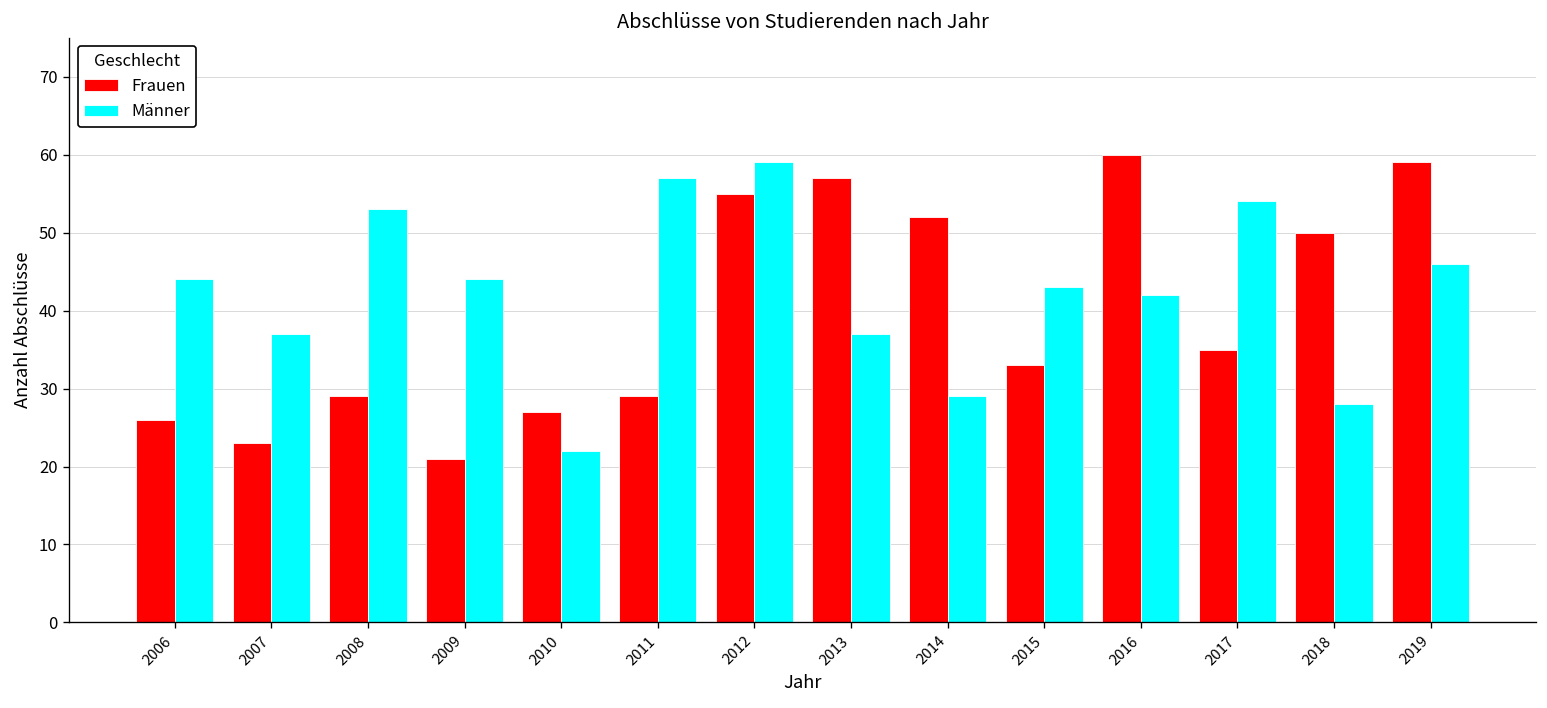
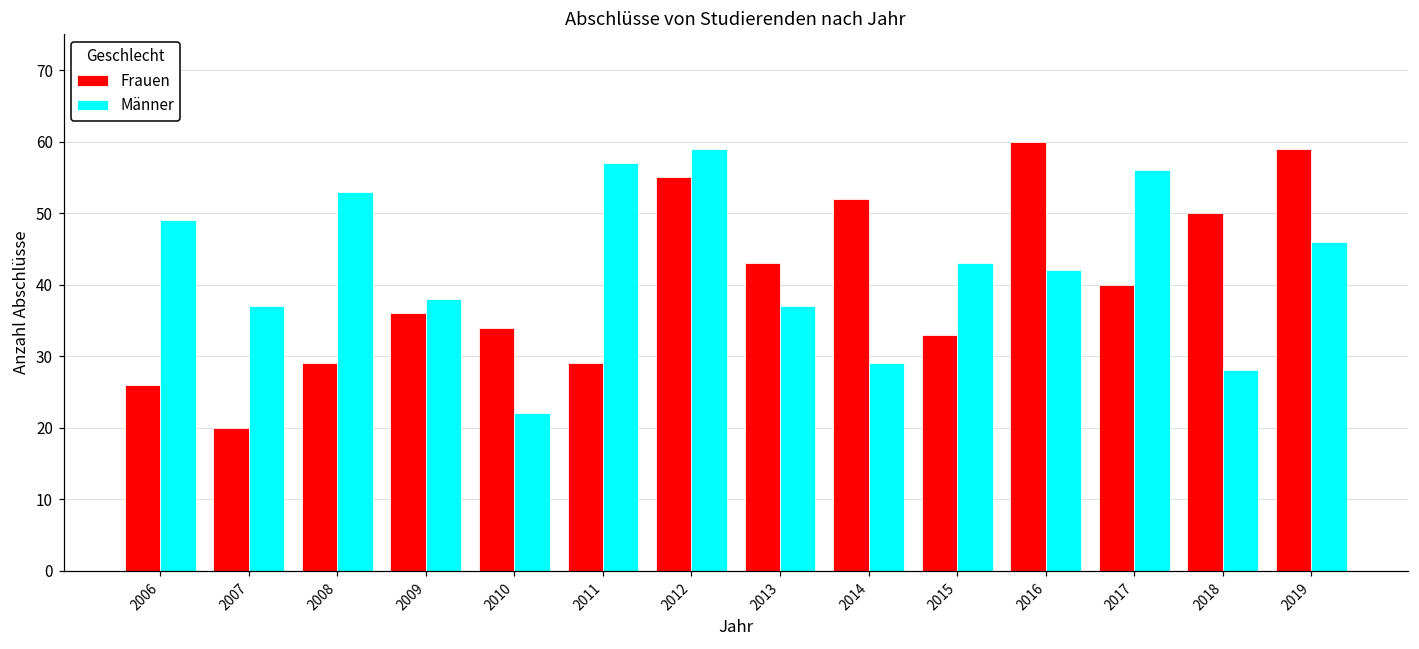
Männer, 2006: 44 -> 49
Frauen, 2007: 23 -> 20
Frauen, 2009: 21 -> 36
Männer, 2009: 44 -> 38
Frauen, 2010: 27 -> 34
Frauen, 2013: 57 -> 43
Frauen, 2017: 35 -> 40
Männer, 2017: 54 -> 56
